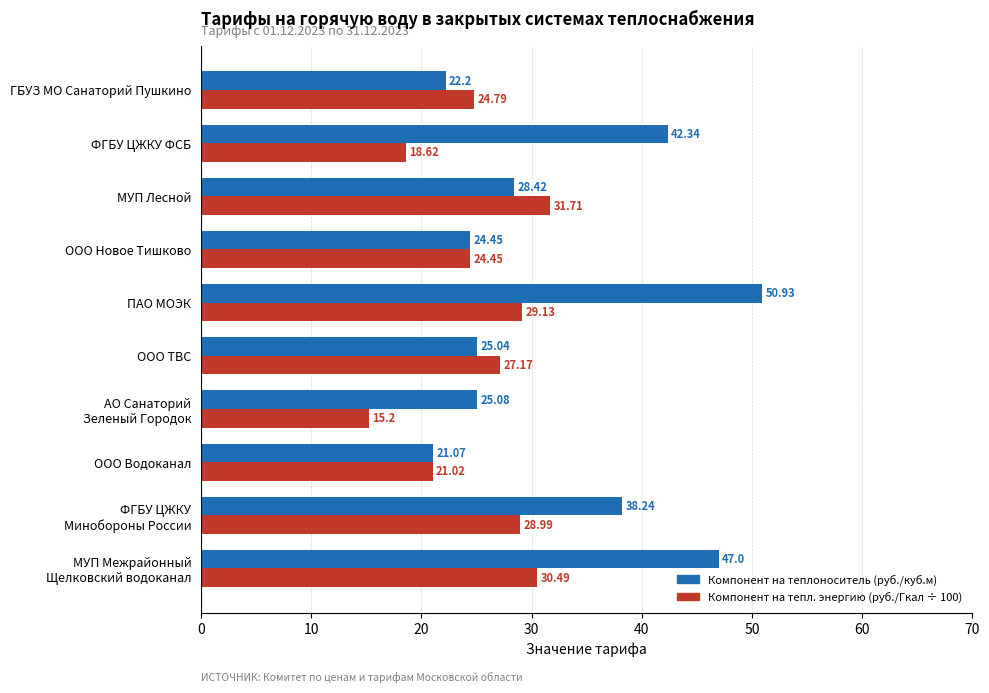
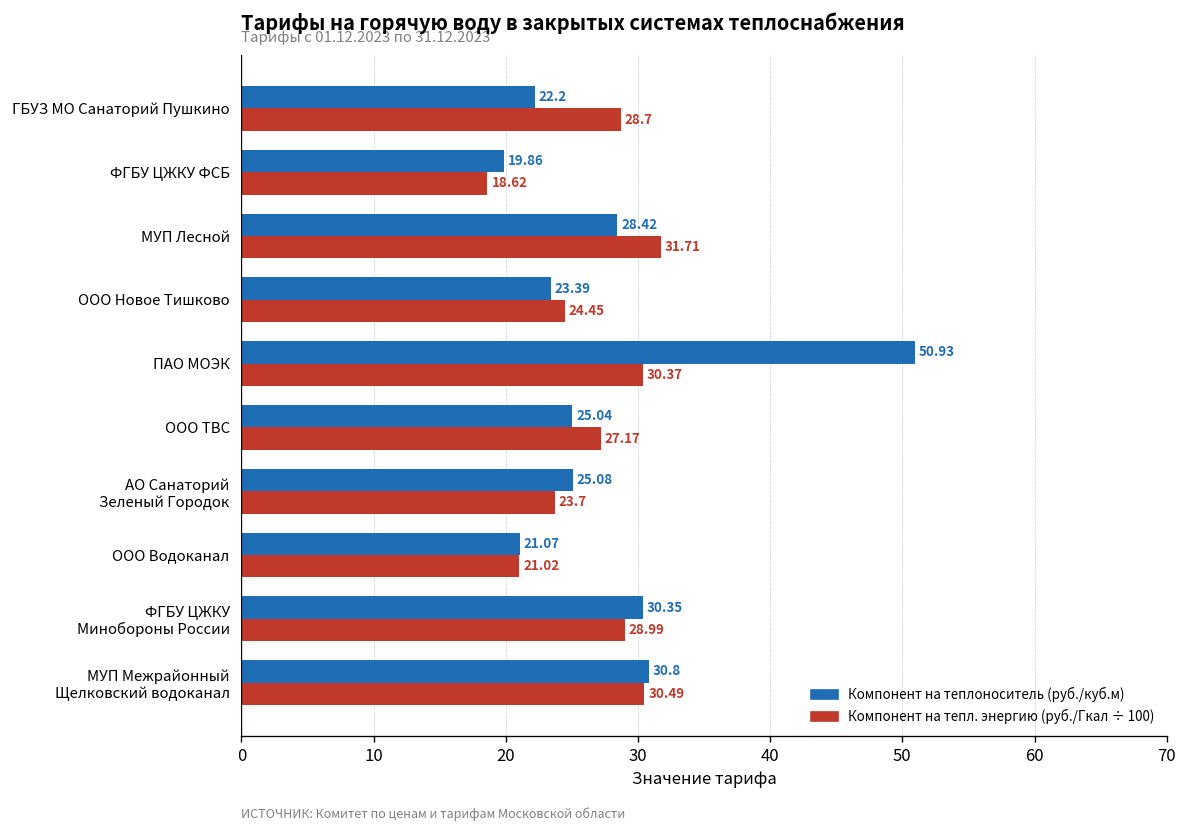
Компонент на тепл. энергию (руб./Гкал ÷ 100), ГБУЗ МО Санаторий Пушкино: 24.79 -> 28.7
Компонент на теплоноситель (руб./куб.м), ФГБУ ЦЖКУ ФСБ: 42.34 -> 19.86
Компонент на теплоноситель (руб./куб.м), ООО Новое Тишково: 24.45 -> 23.39
Компонент на тепл. энергию (руб./Гкал ÷ 100), ПАО МОЭК: 29.13 -> 30.37
Компонент на тепл. энергию (руб./Гкал ÷ 100), АО Санаторий Зеленый Городок: 15.2 -> 23.7
Компонент на теплоноситель (руб./куб.м), ФГБУ ЦЖКУ Минобороны России: 38.24 -> 30.35
Компонент на теплоноситель (руб./куб.м), МУП Межрайонный Щелковский водоканал: 47.0 -> 30.8
